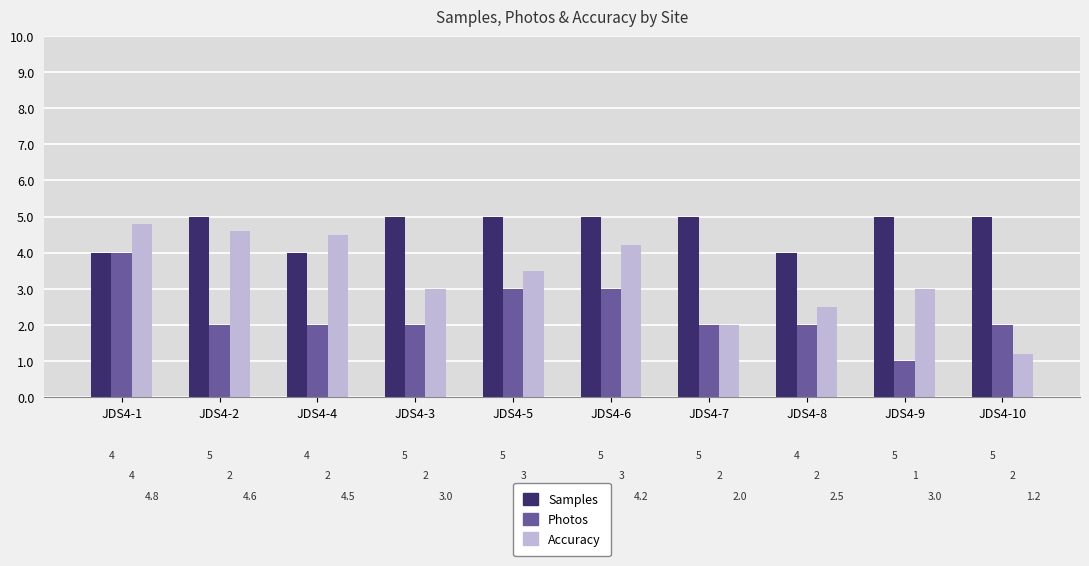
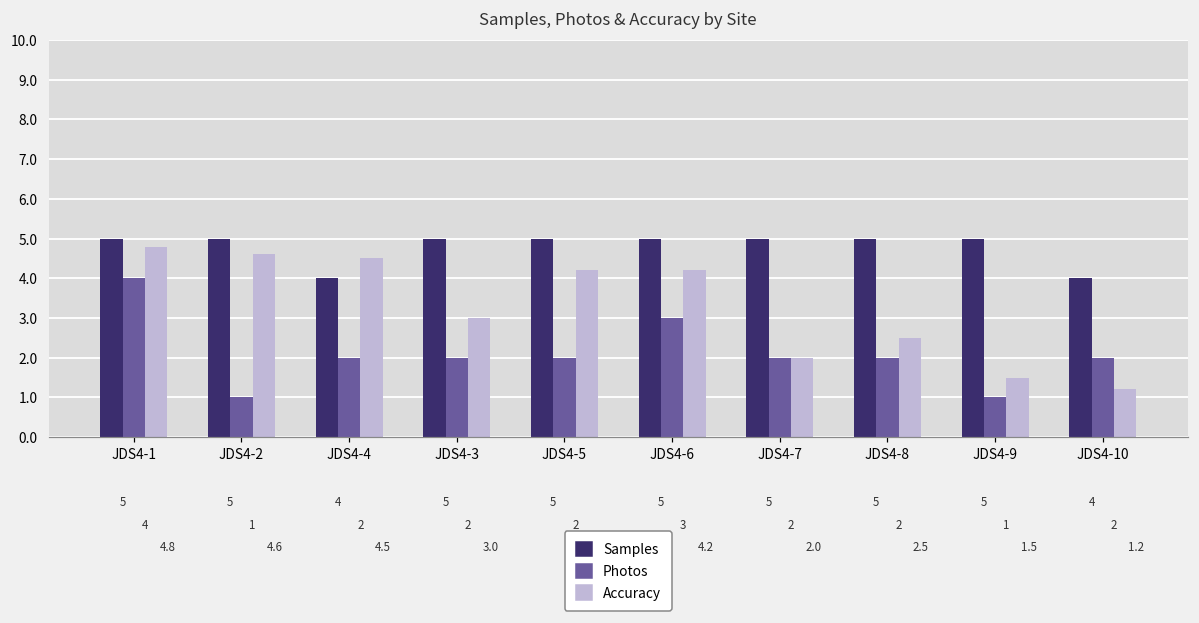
Samples, JDS4-1: 4 -> 5
Photos, JDS4-2: 2 -> 1
Photos, JDS4-5: 3 -> 2
Accuracy, JDS4-5: 3.5 -> 4.2
Samples, JDS4-8: 4 -> 5
Accuracy, JDS4-9: 3.0 -> 1.5
Samples, JDS4-10: 5 -> 4
